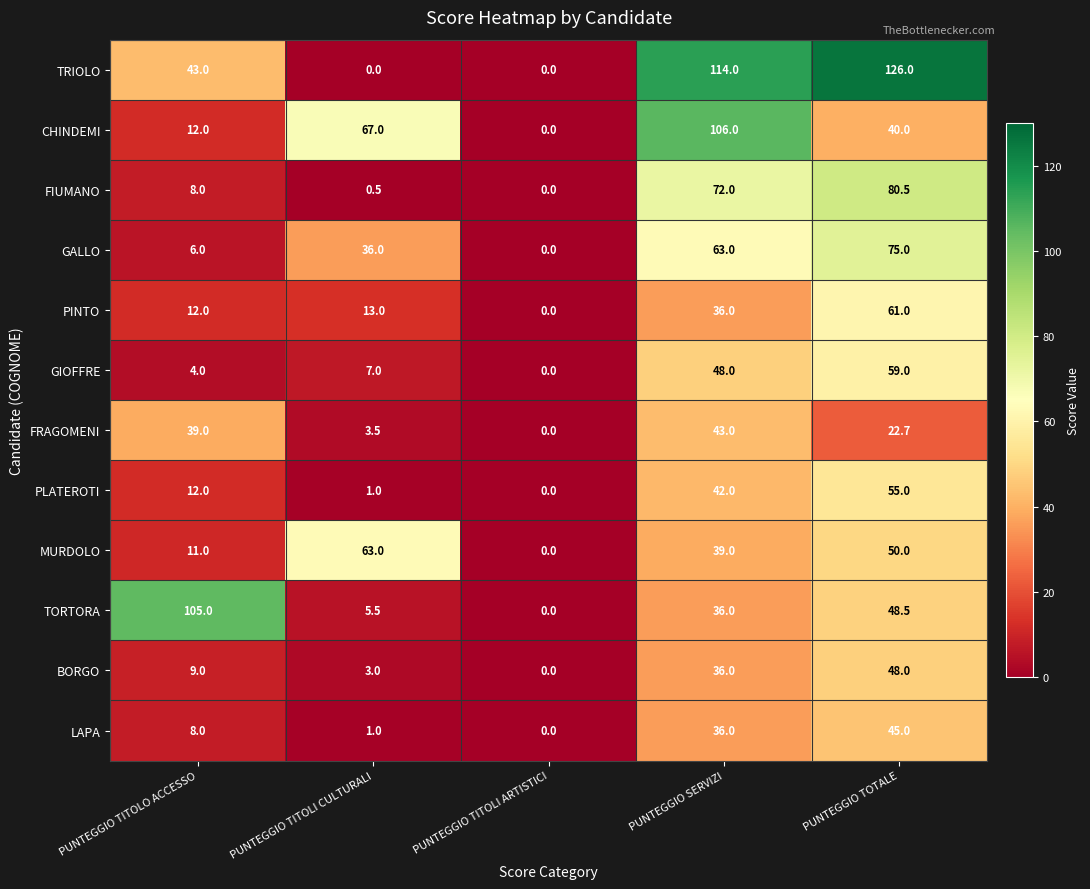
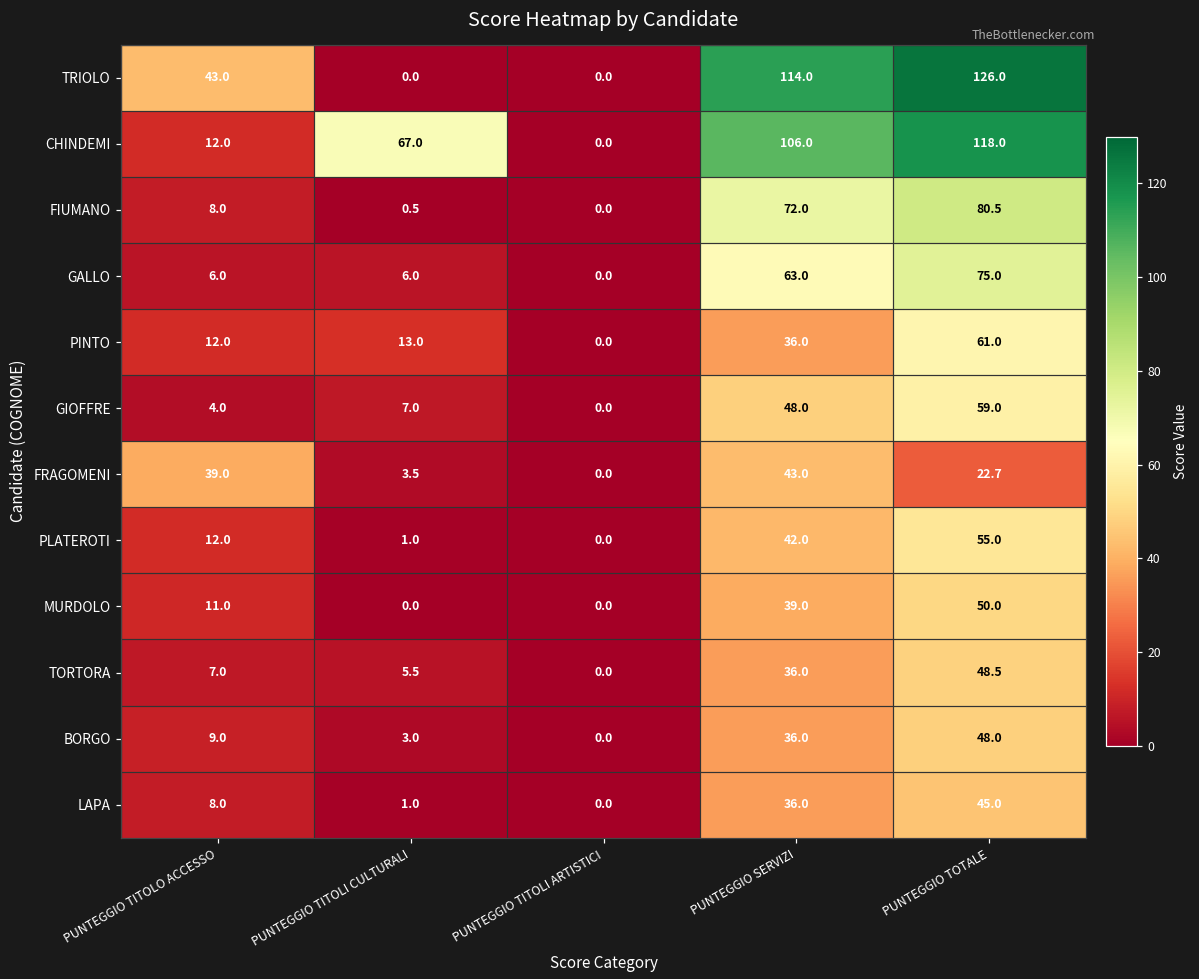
CHINDEMI, PUNTEGGIO TOTALE: 40.0 -> 118.0
GALLO, PUNTEGGIO TITOLI CULTURALI: 36.0 -> 6.0
MURDOLO, PUNTEGGIO TITOLI CULTURALI: 63.0 -> 0.0
TORTORA, PUNTEGGIO TITOLO ACCESSO: 105.0 -> 7.0
